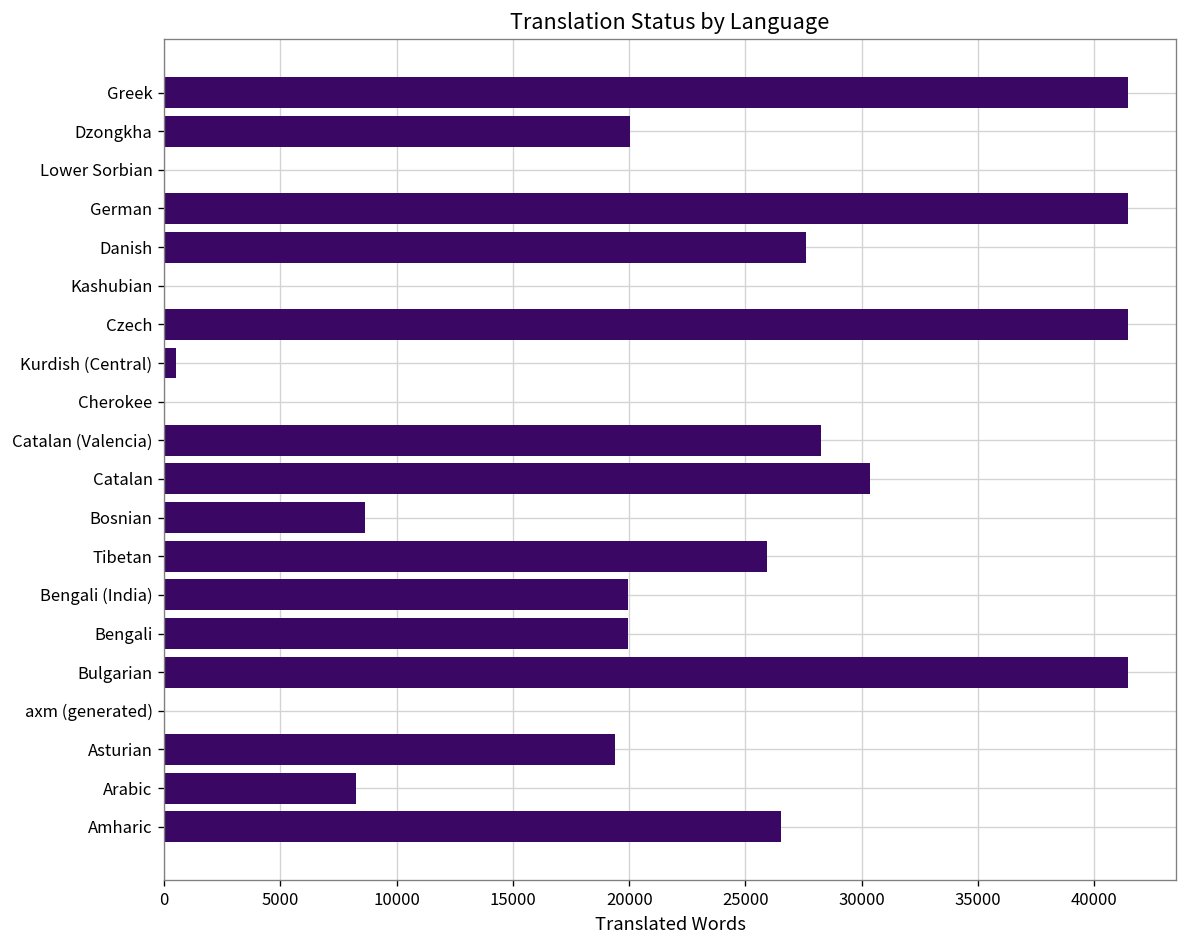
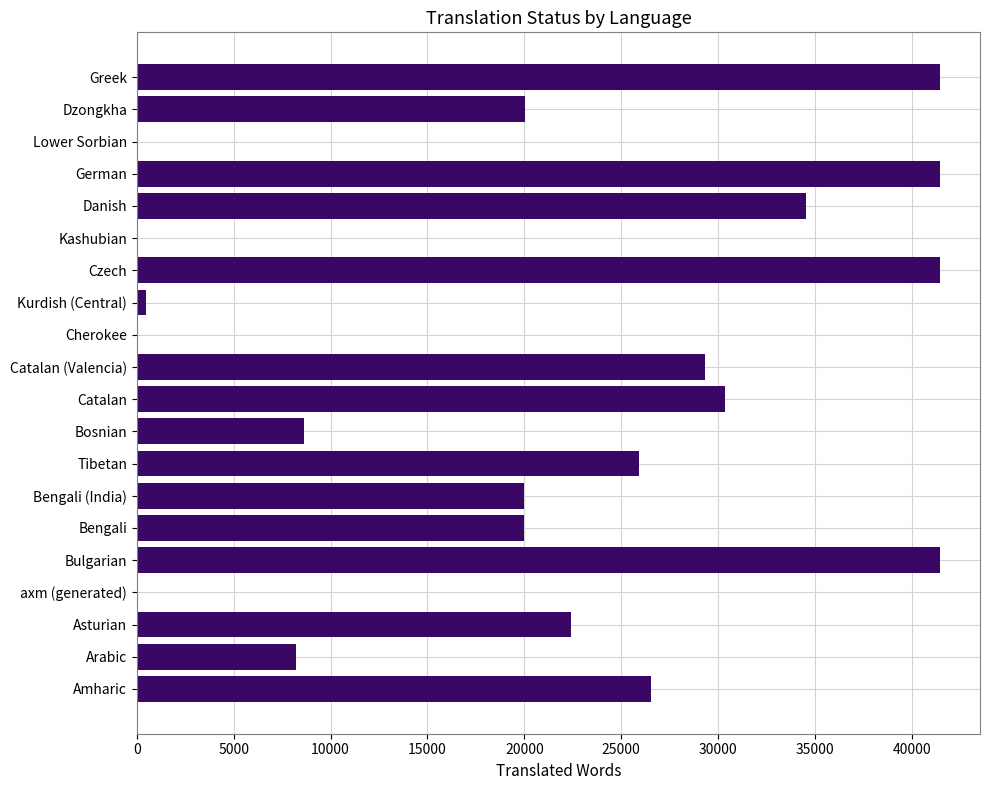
Danish: 27600 -> 34500
Catalan (Valencia): 28200 -> 29300
Asturian: 19400 -> 22400
